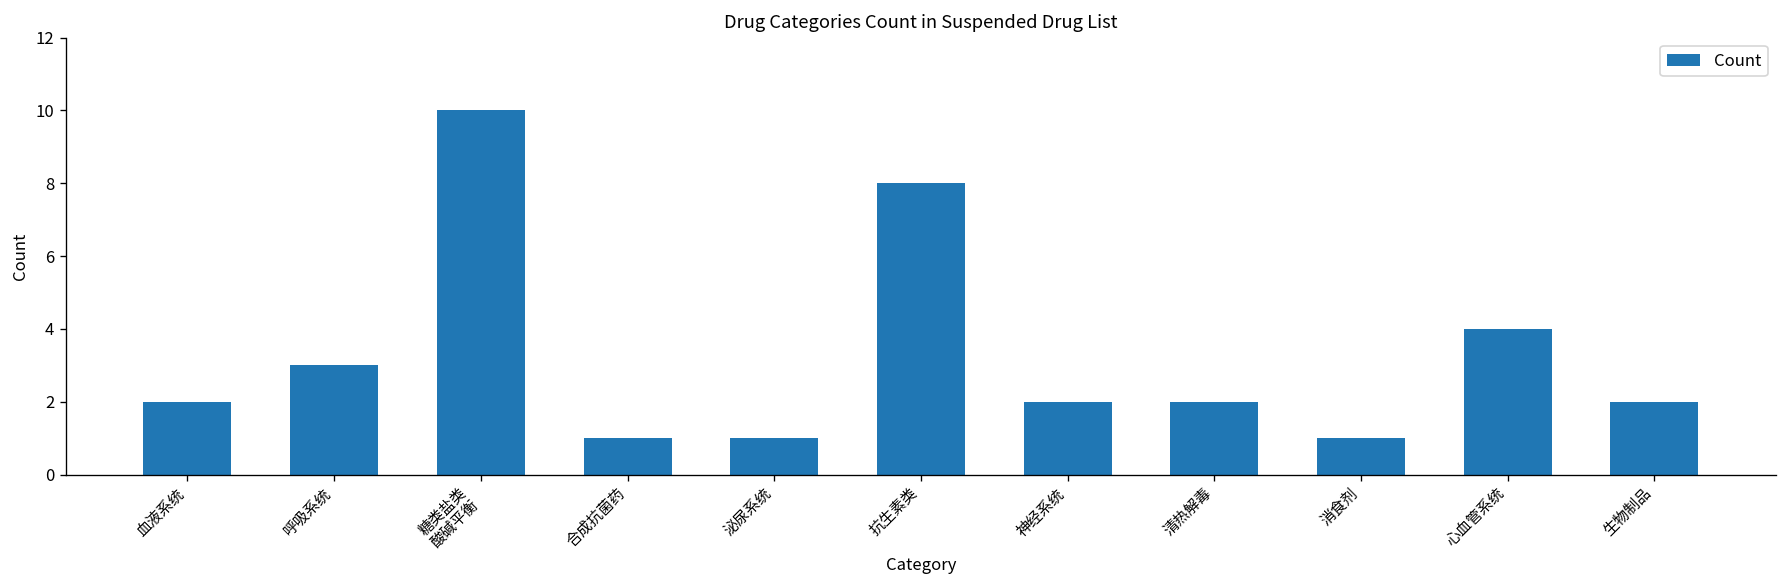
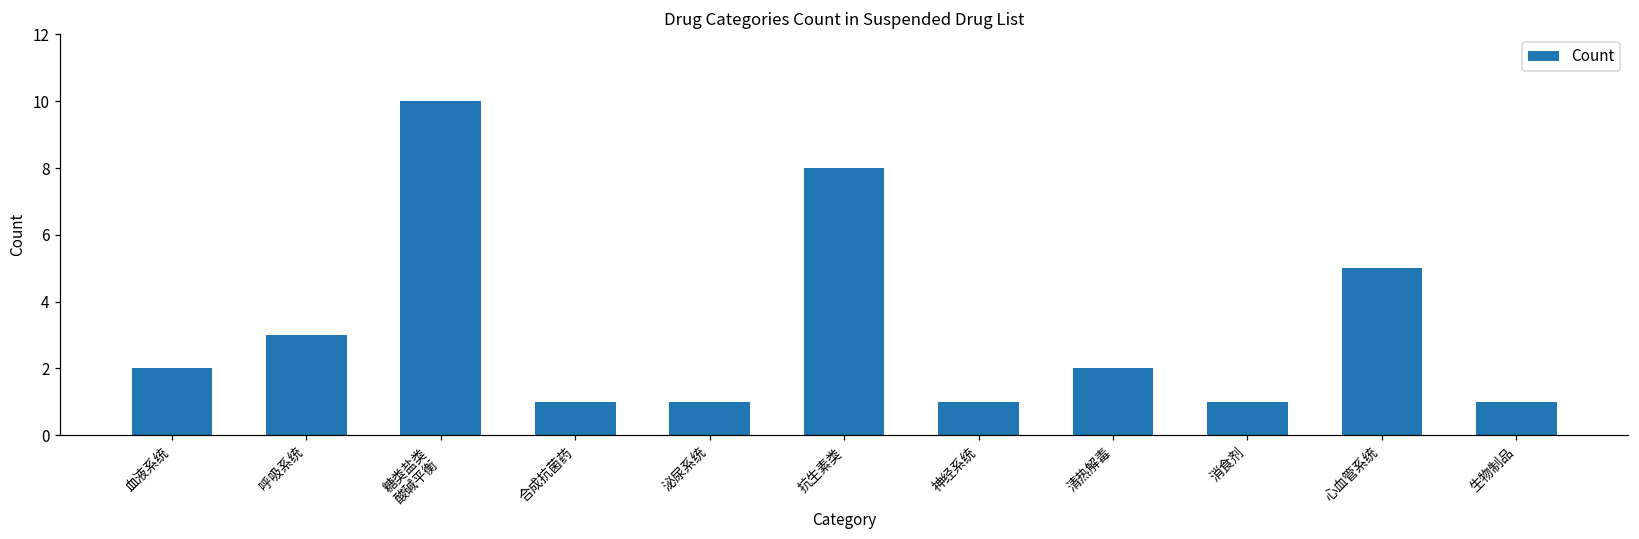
神经系统: 2 -> 1
心血管系统: 4 -> 5
生物制品: 2 -> 1
